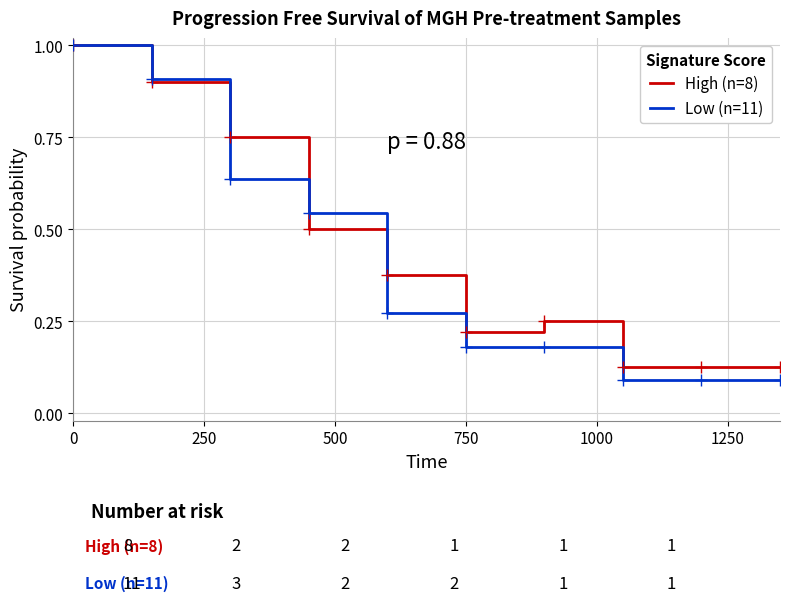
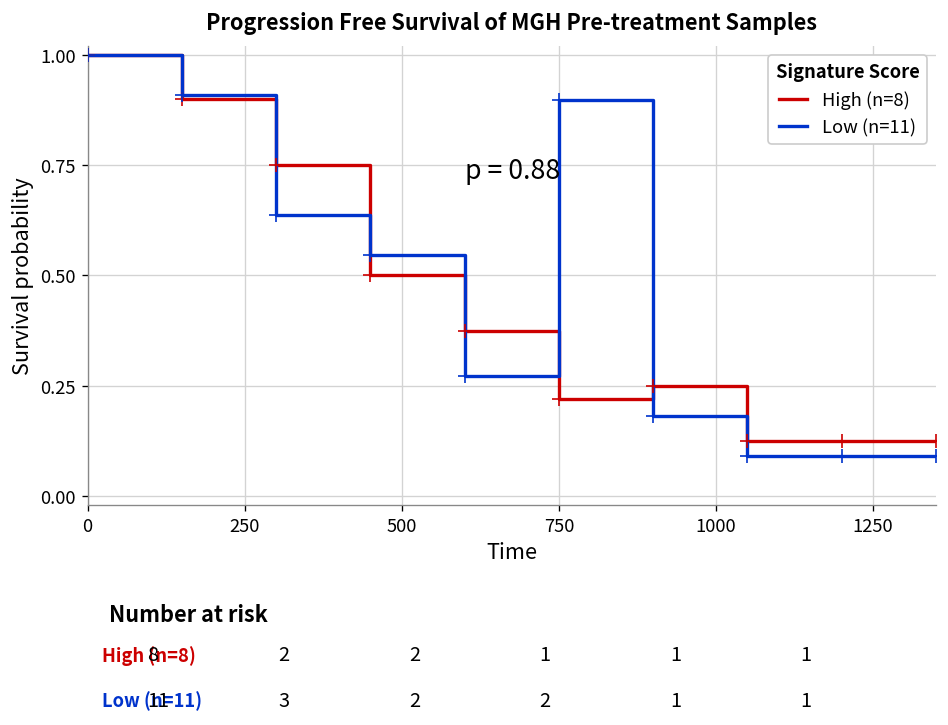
Low (n=11), 750: 0.18 -> 0.90
